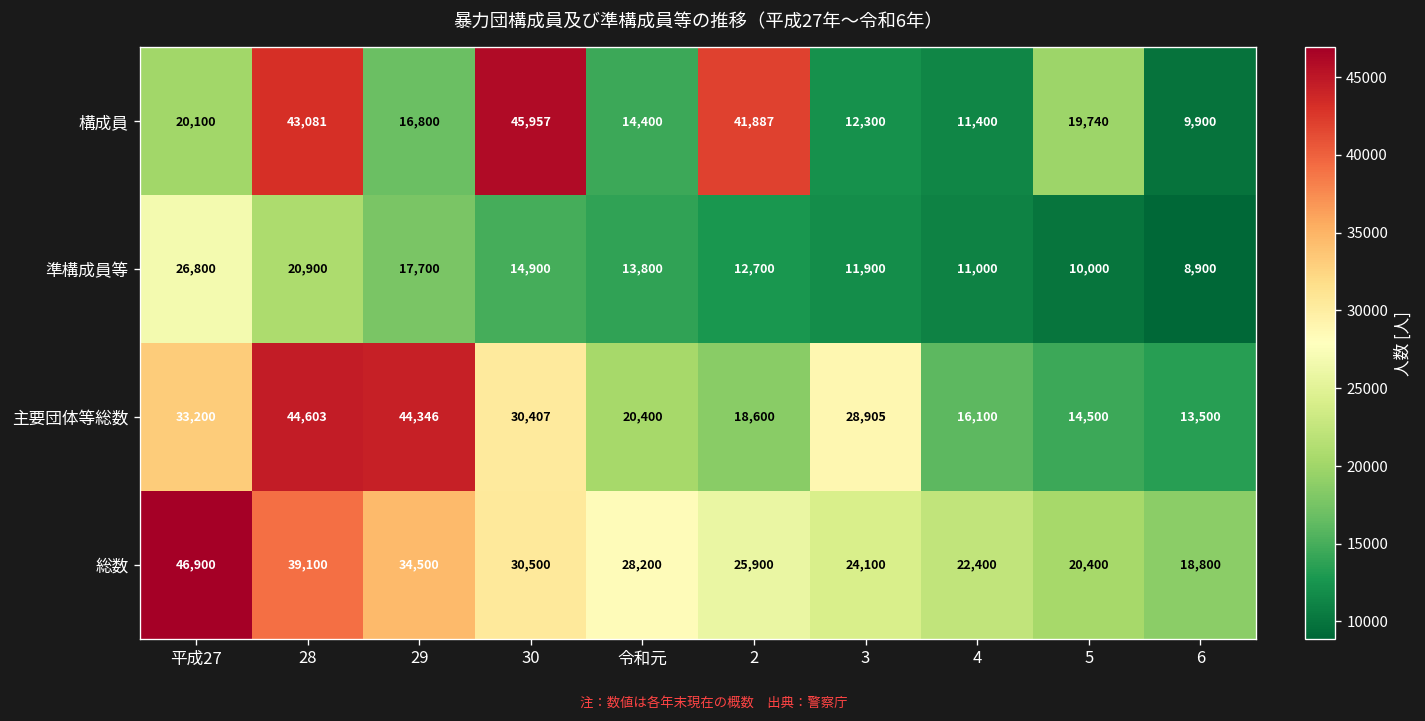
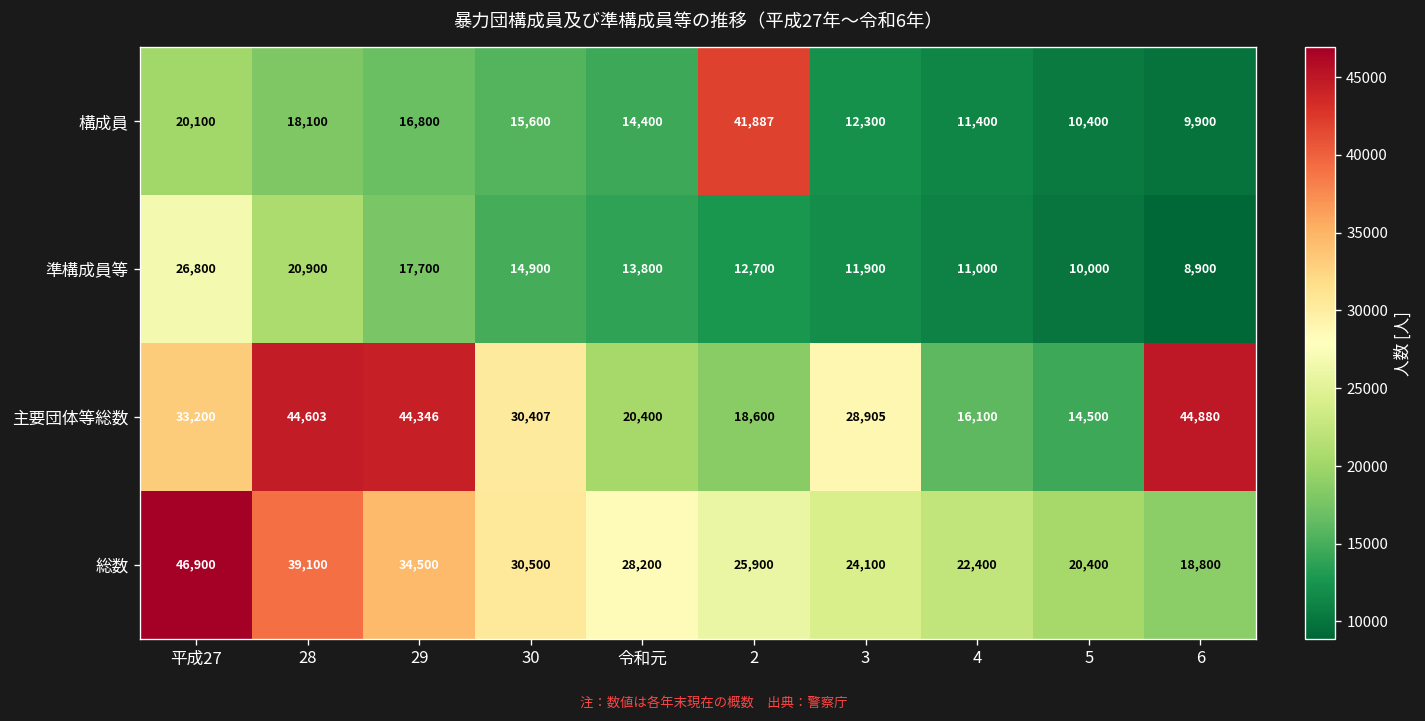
構成員, 28: 43,081 -> 18,100
構成員, 30: 45,957 -> 15,600
構成員, 5: 19,740 -> 10,400
主要団体等総数, 6: 13,500 -> 44,880
